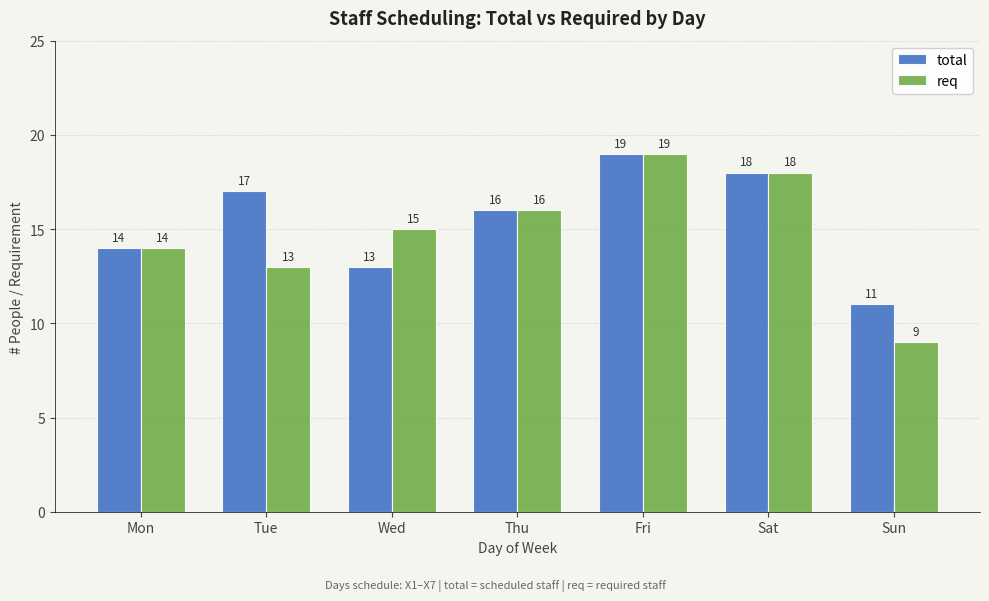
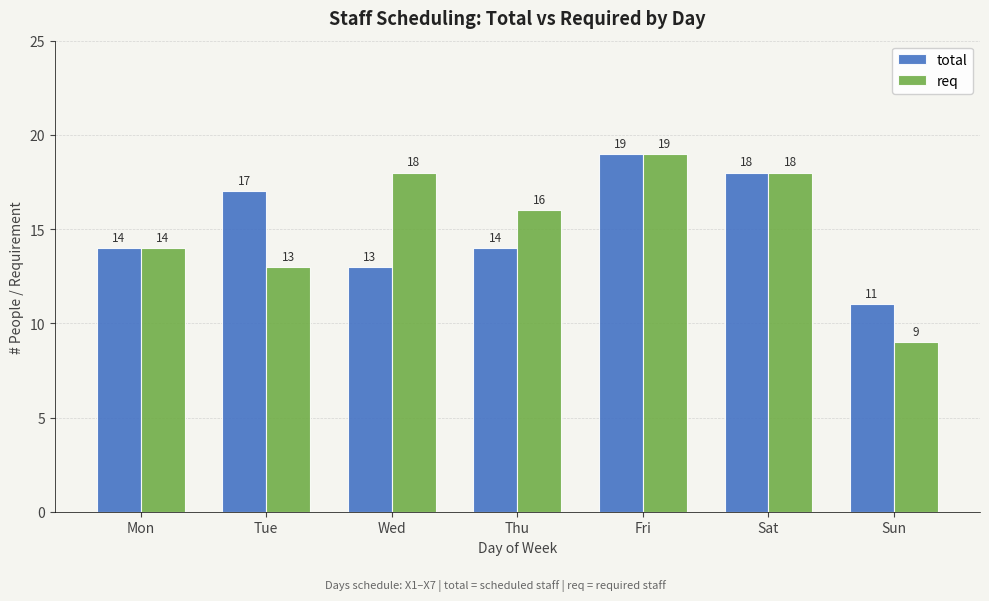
req, Wed: 15 -> 18
total, Thu: 16 -> 14
